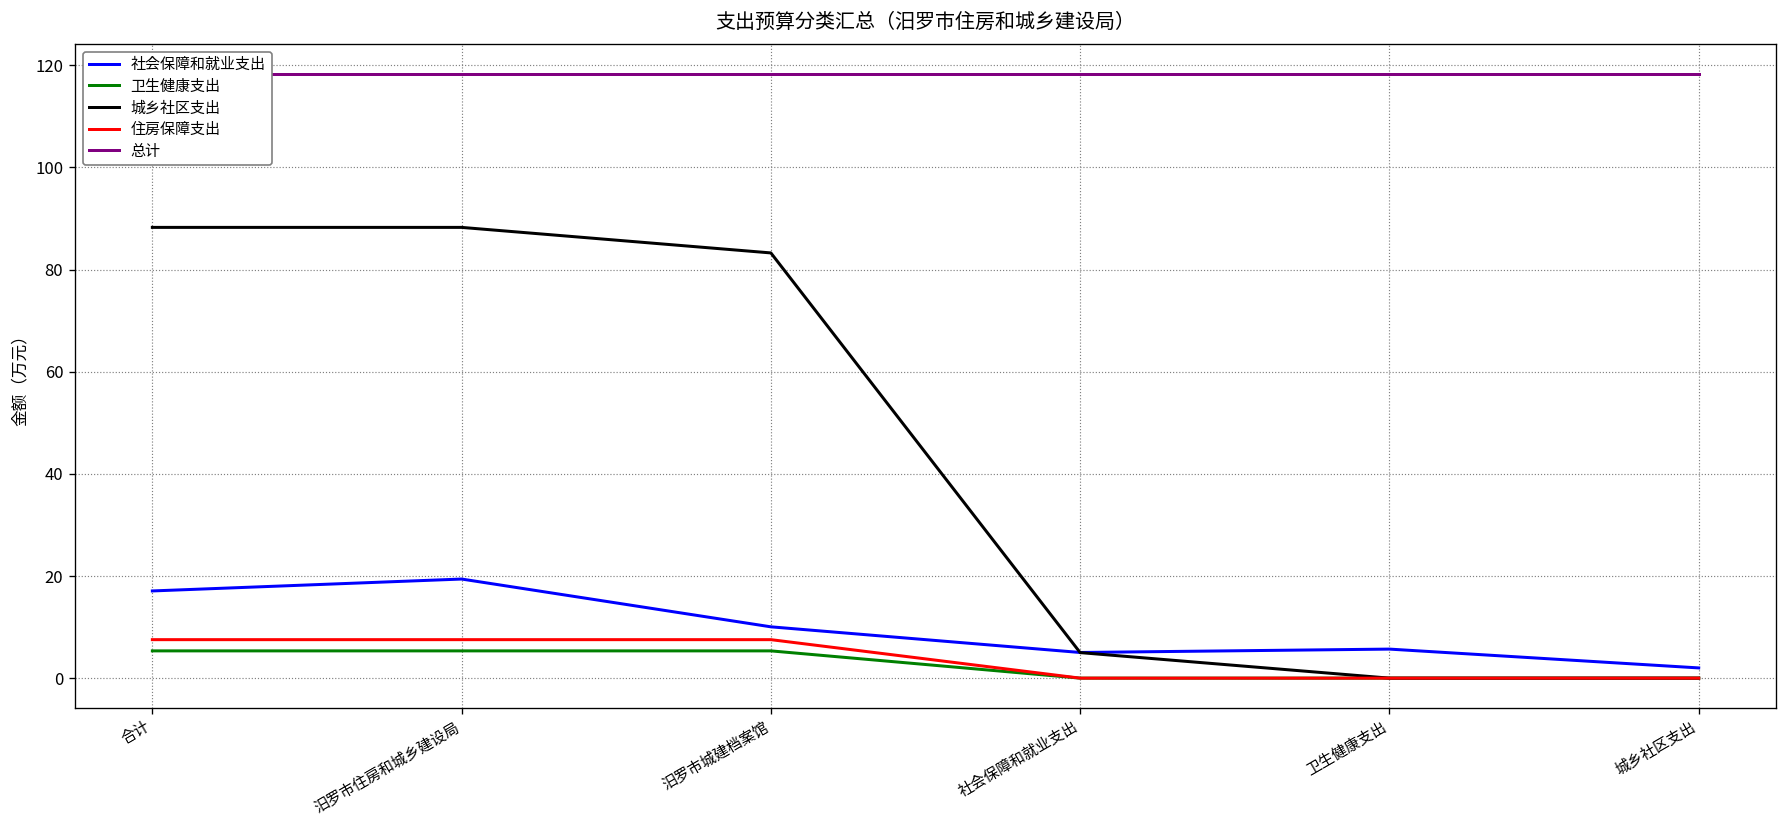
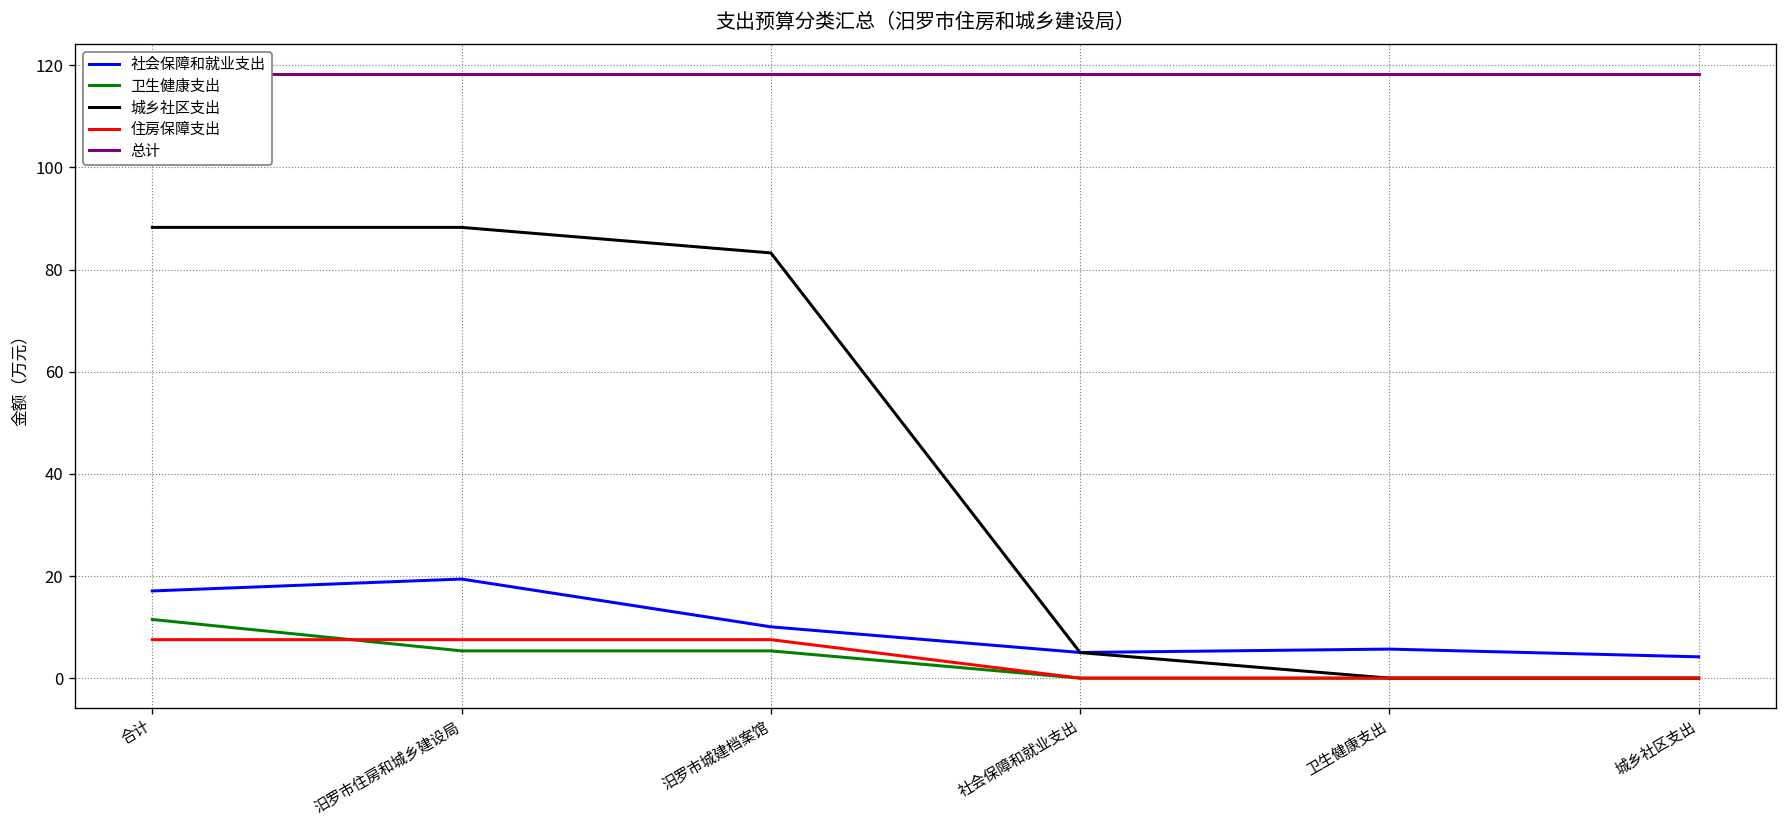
卫生健康支出, 合计: 5 -> 11
社会保障和就业支出, 城乡社区支出: 2 -> 4
